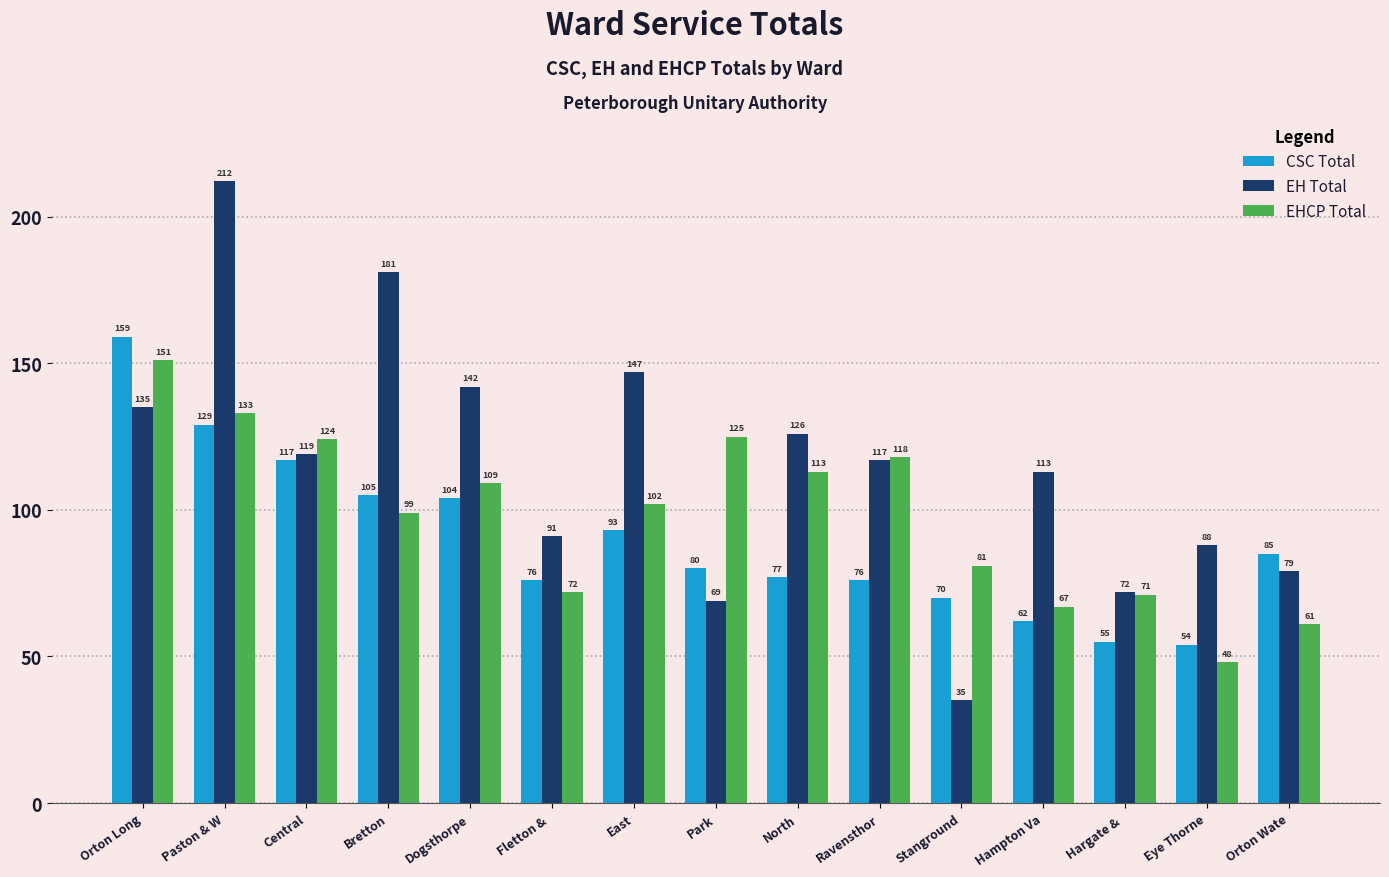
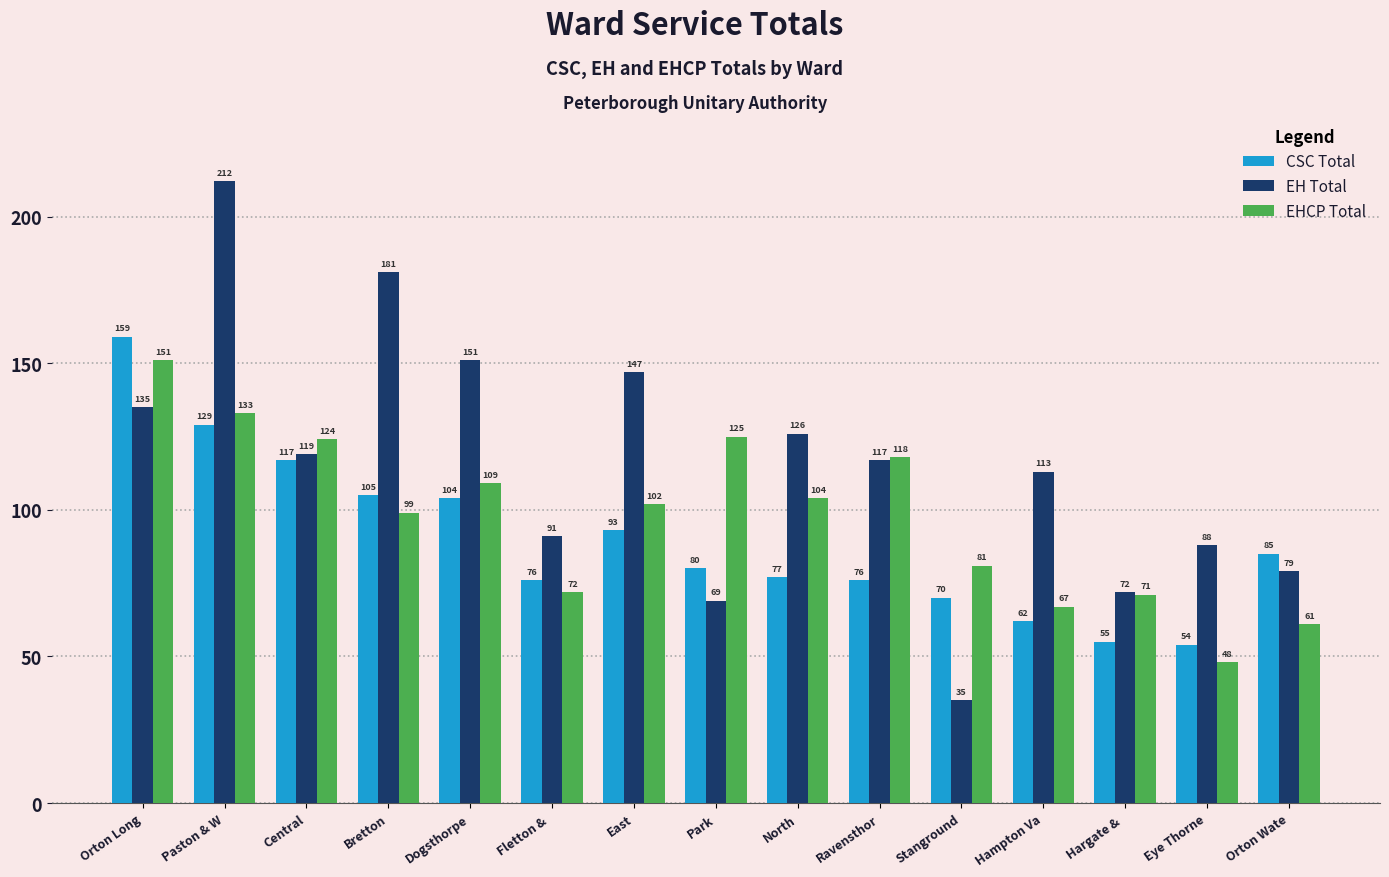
EH Total, Dogsthorpe: 142 -> 151
EHCP Total, North: 113 -> 104
